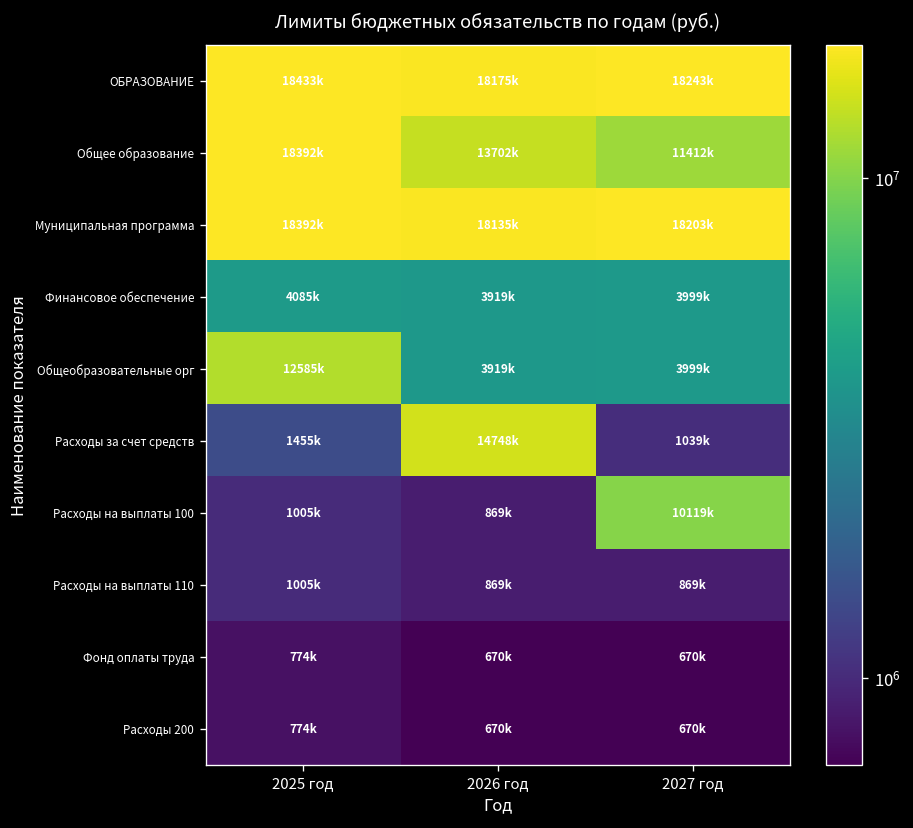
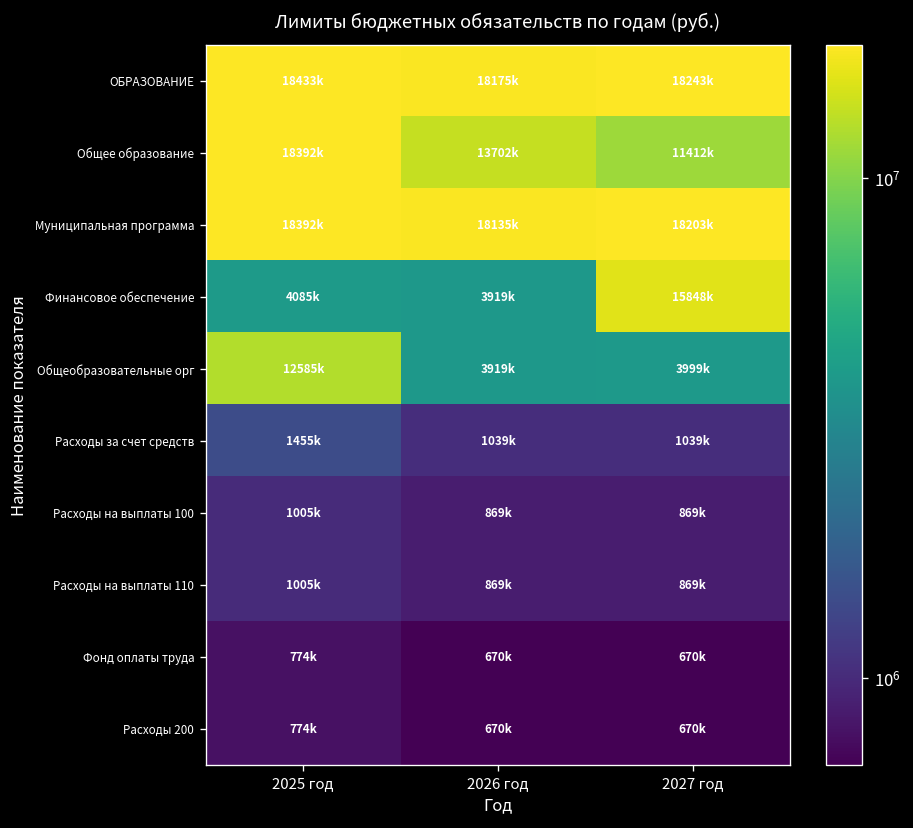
Финансовое обеспечение, 2027 год: 3999k -> 15848k
Расходы за счет средств, 2026 год: 14748k -> 1039k
Расходы на выплаты 100, 2027 год: 10119k -> 869k
